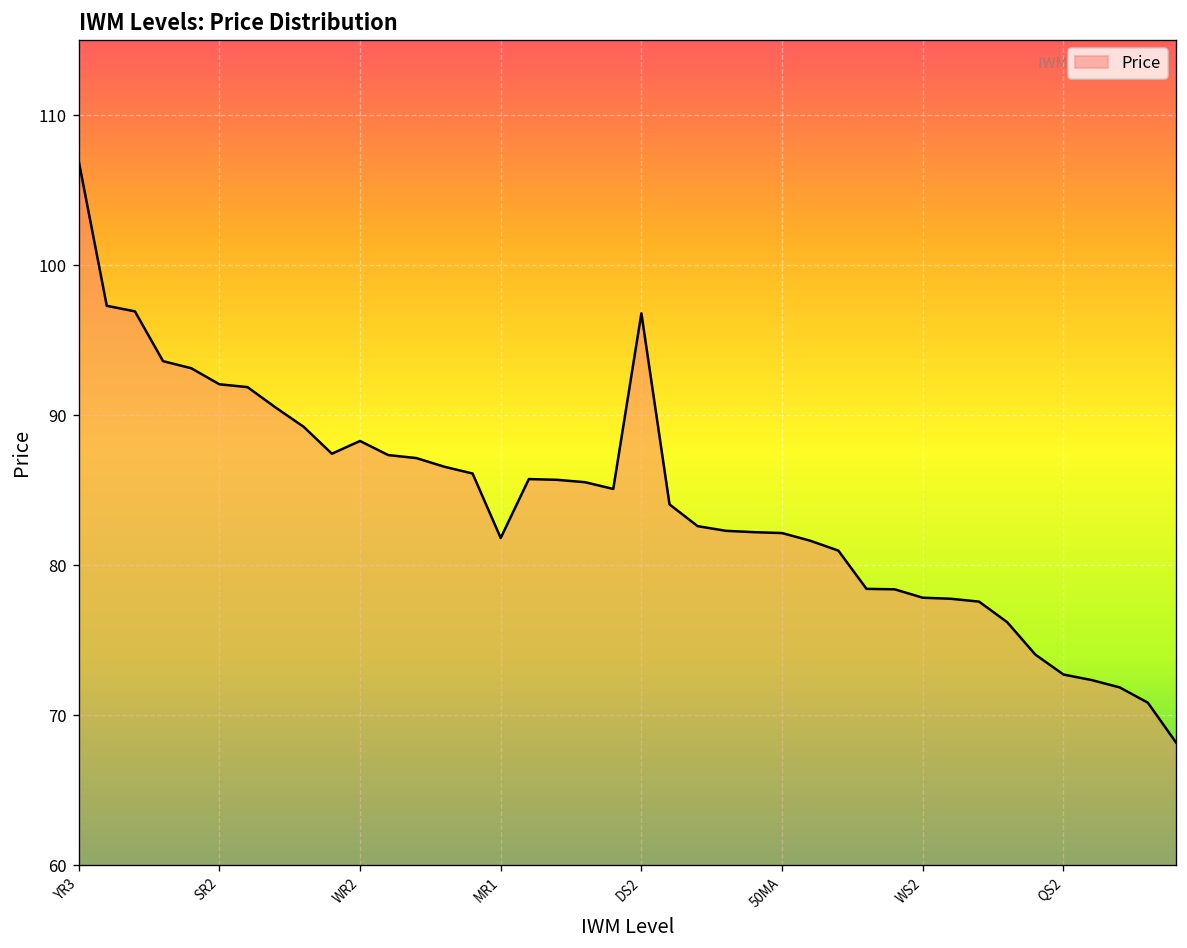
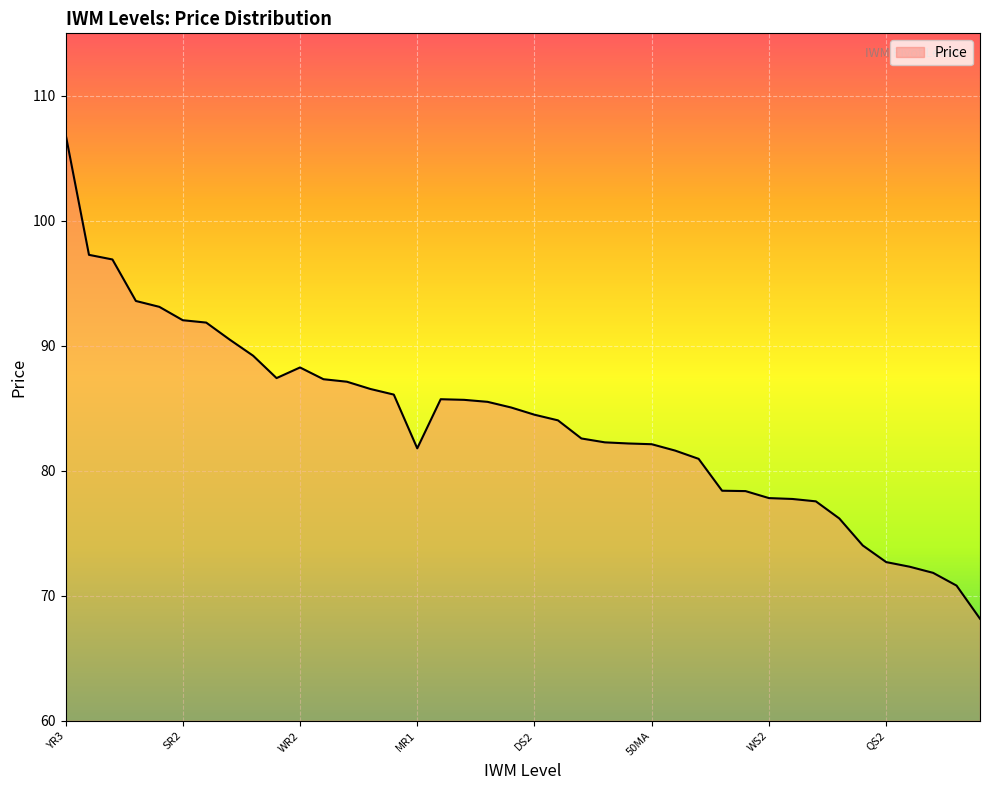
DS2: 96.8 -> 84.5
